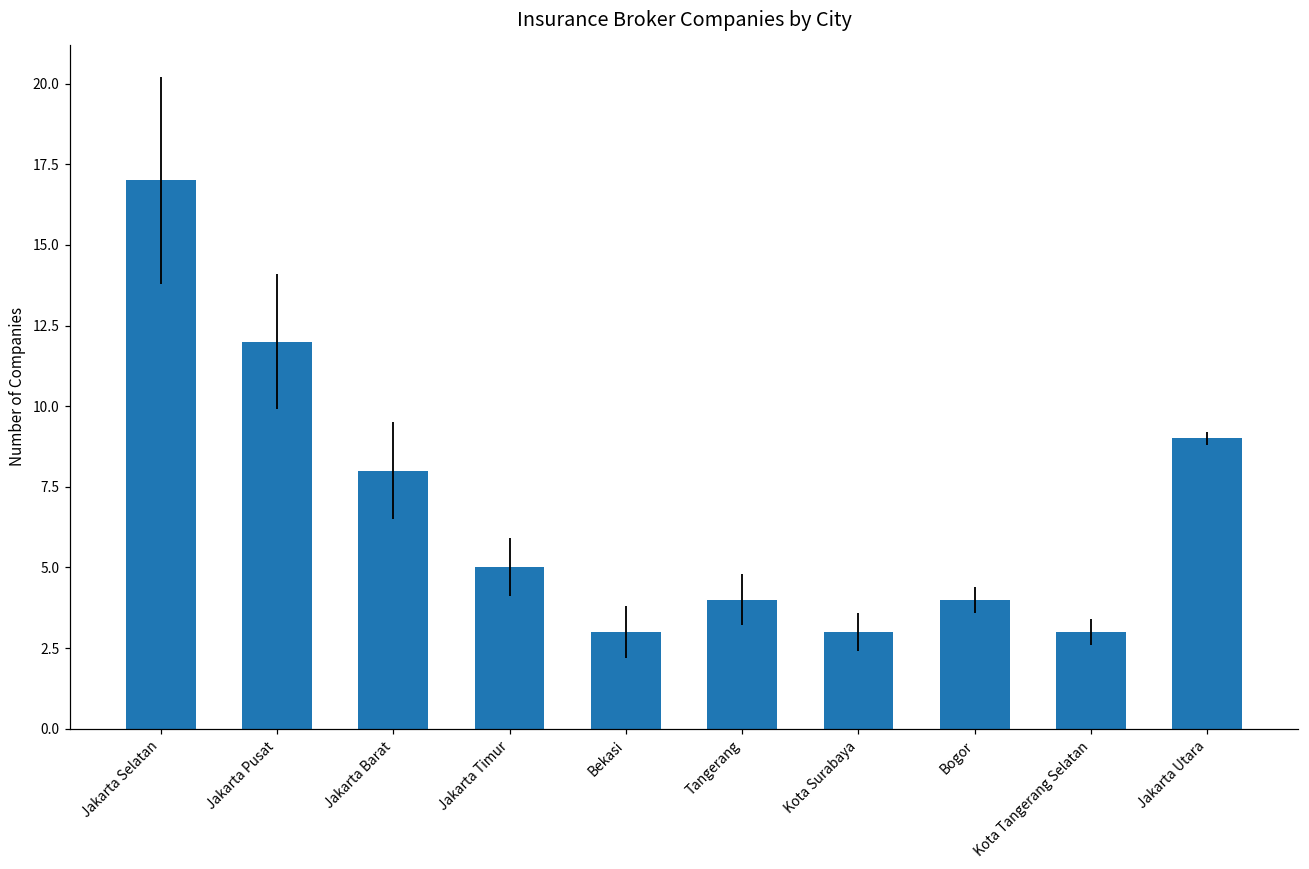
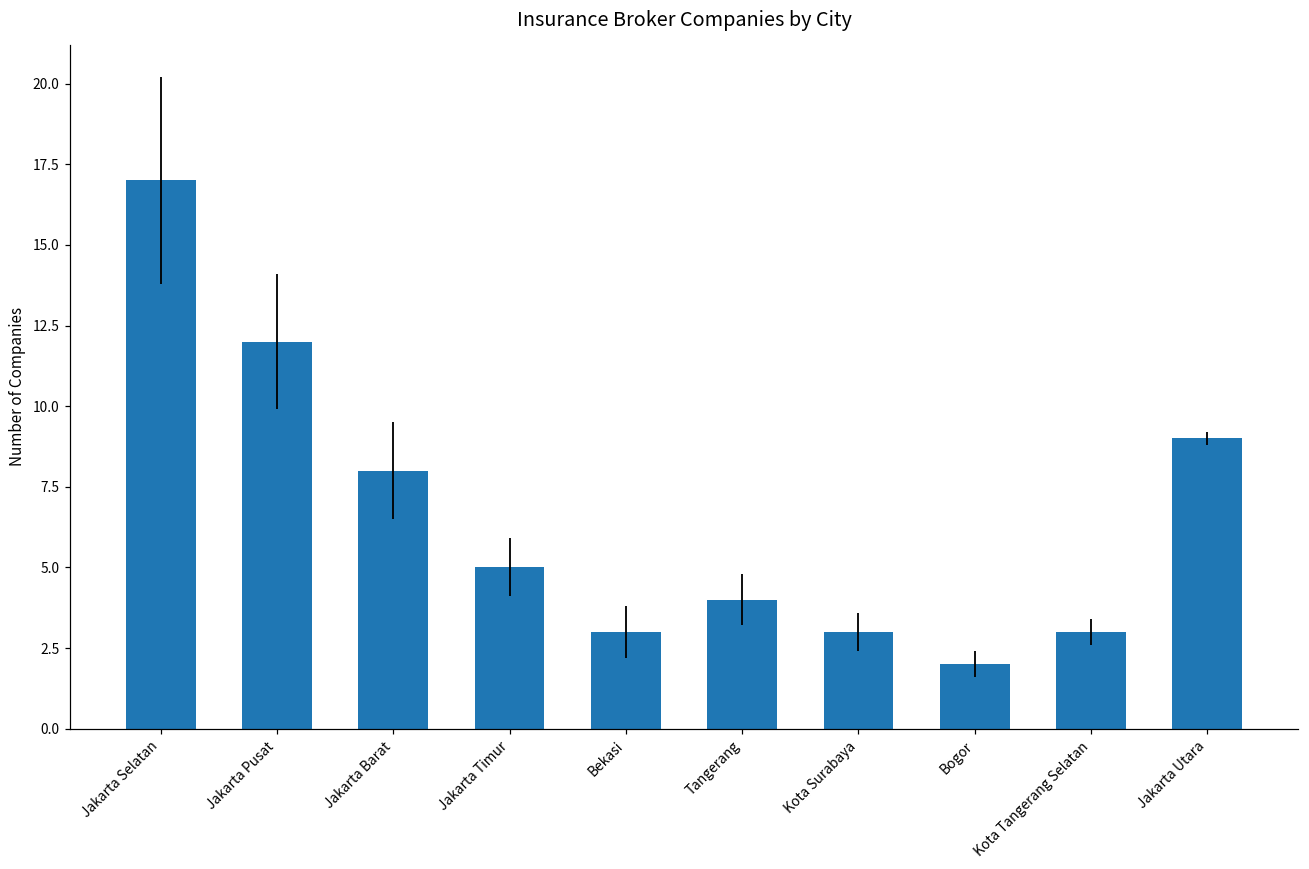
Bogor: 4 -> 2
